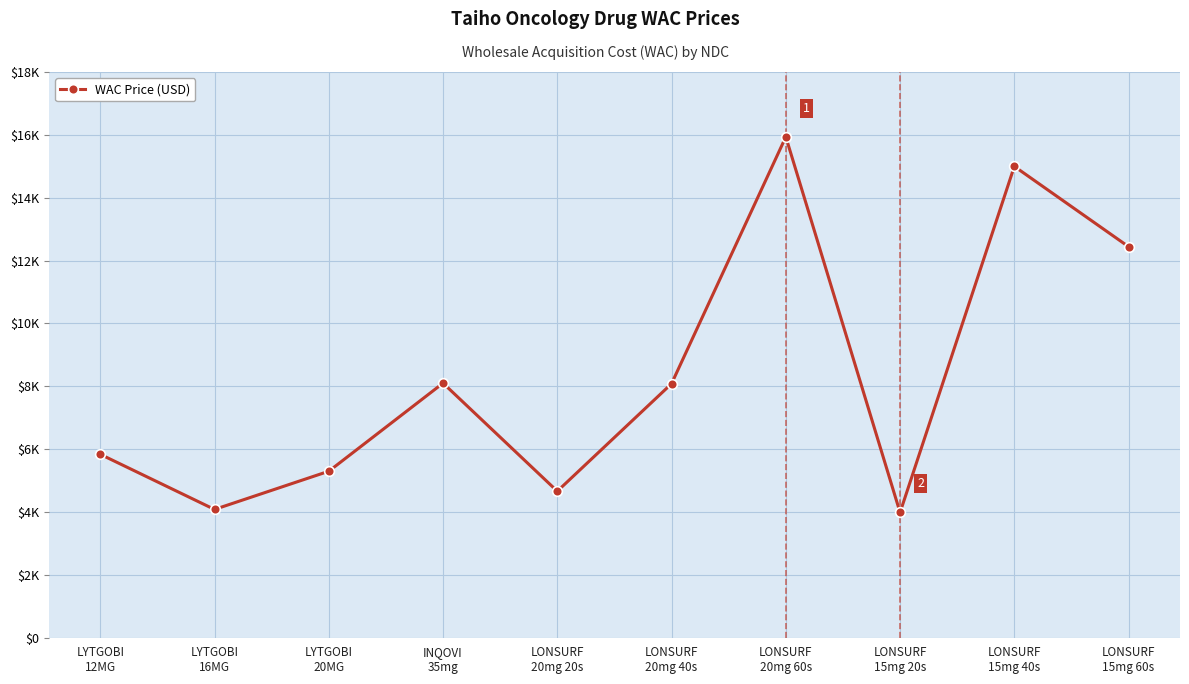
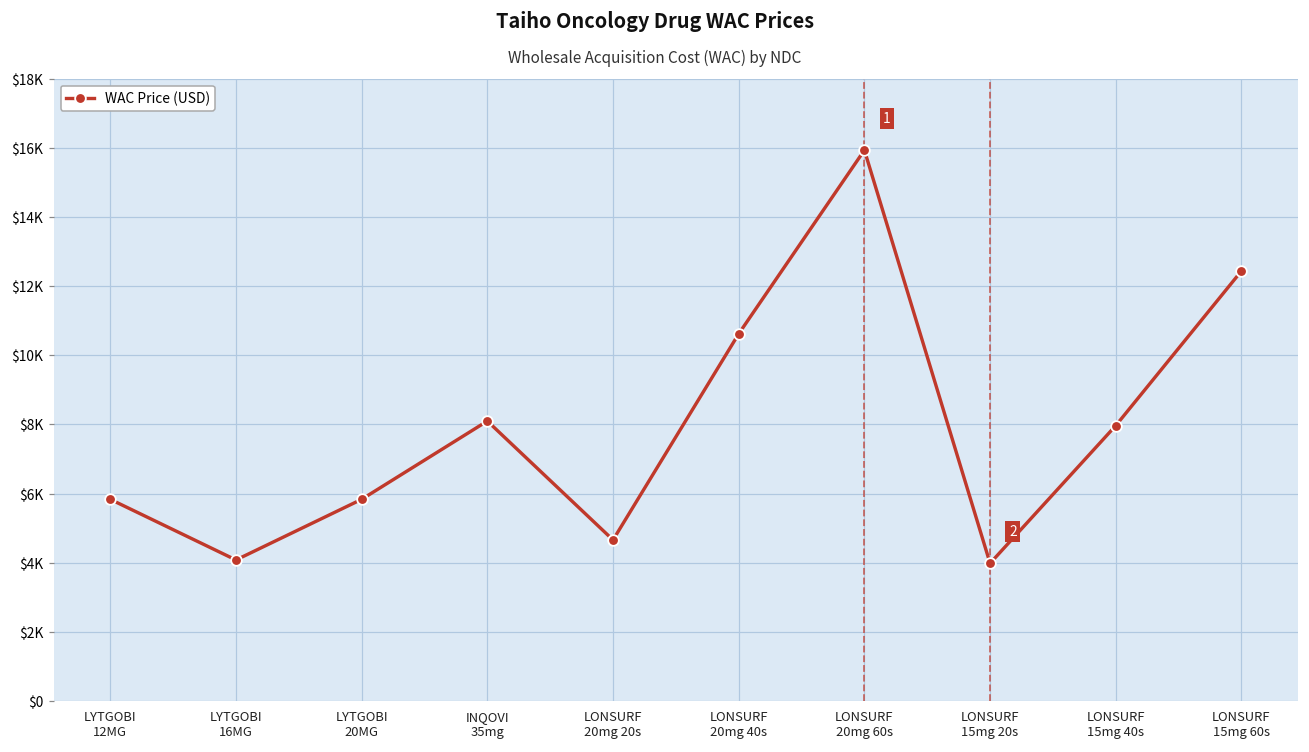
LYTGOBI 20MG: $5300 -> $5800
LONSURF 20mg 40s: $8100 -> $10600
LONSURF 15mg 40s: $15000 -> $8000
